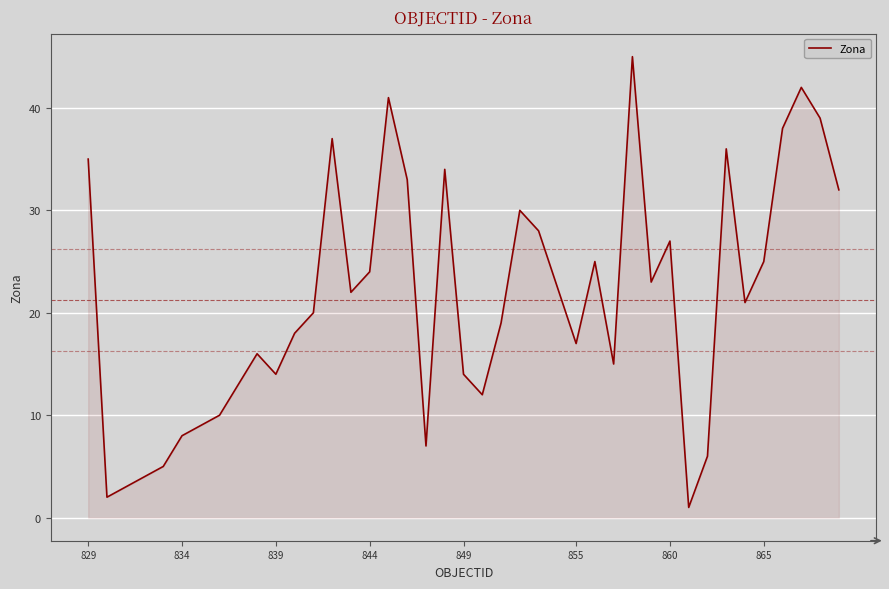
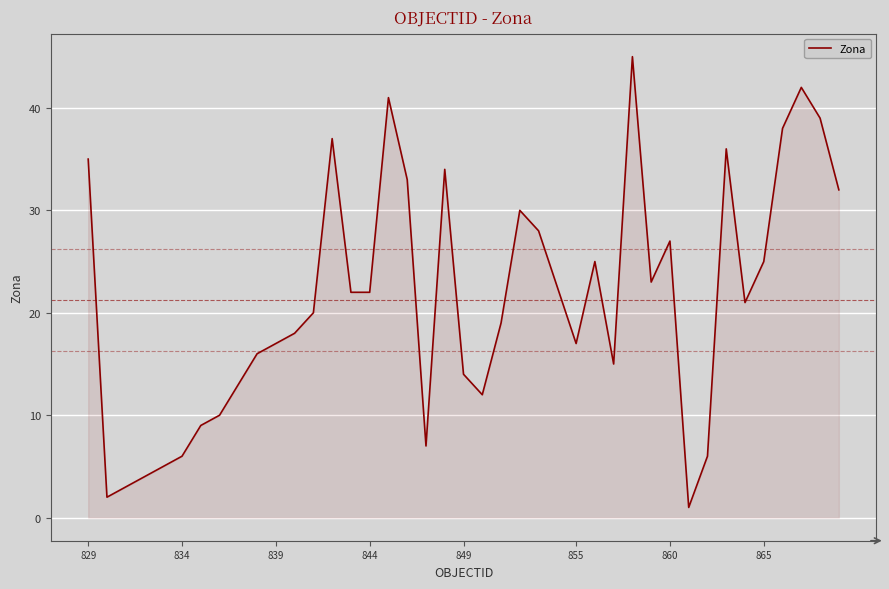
834: 8 -> 6
839: 14 -> 17
844: 24 -> 22
